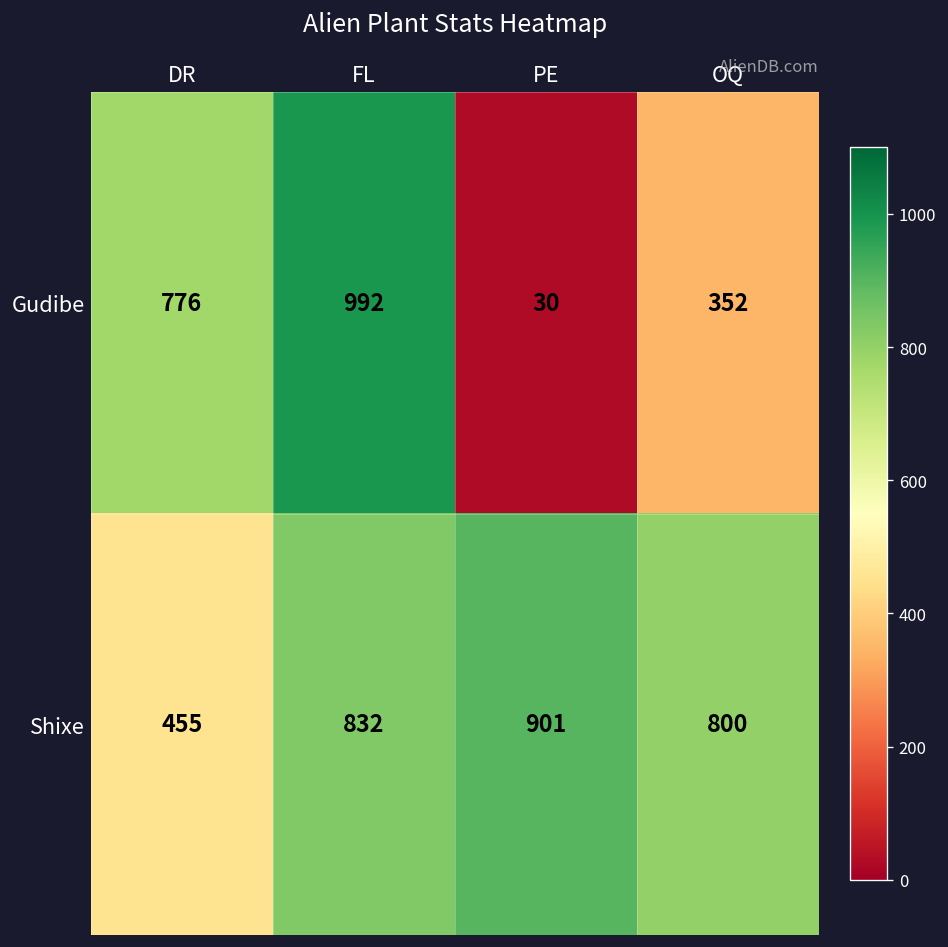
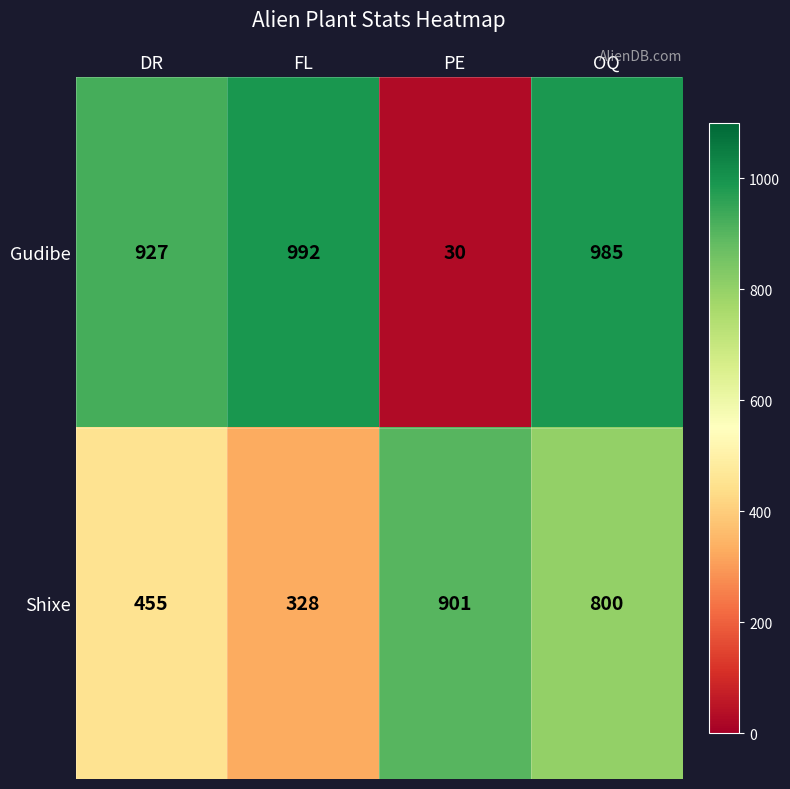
Gudibe, DR: 776 -> 927
Gudibe, OQ: 352 -> 985
Shixe, FL: 832 -> 328
